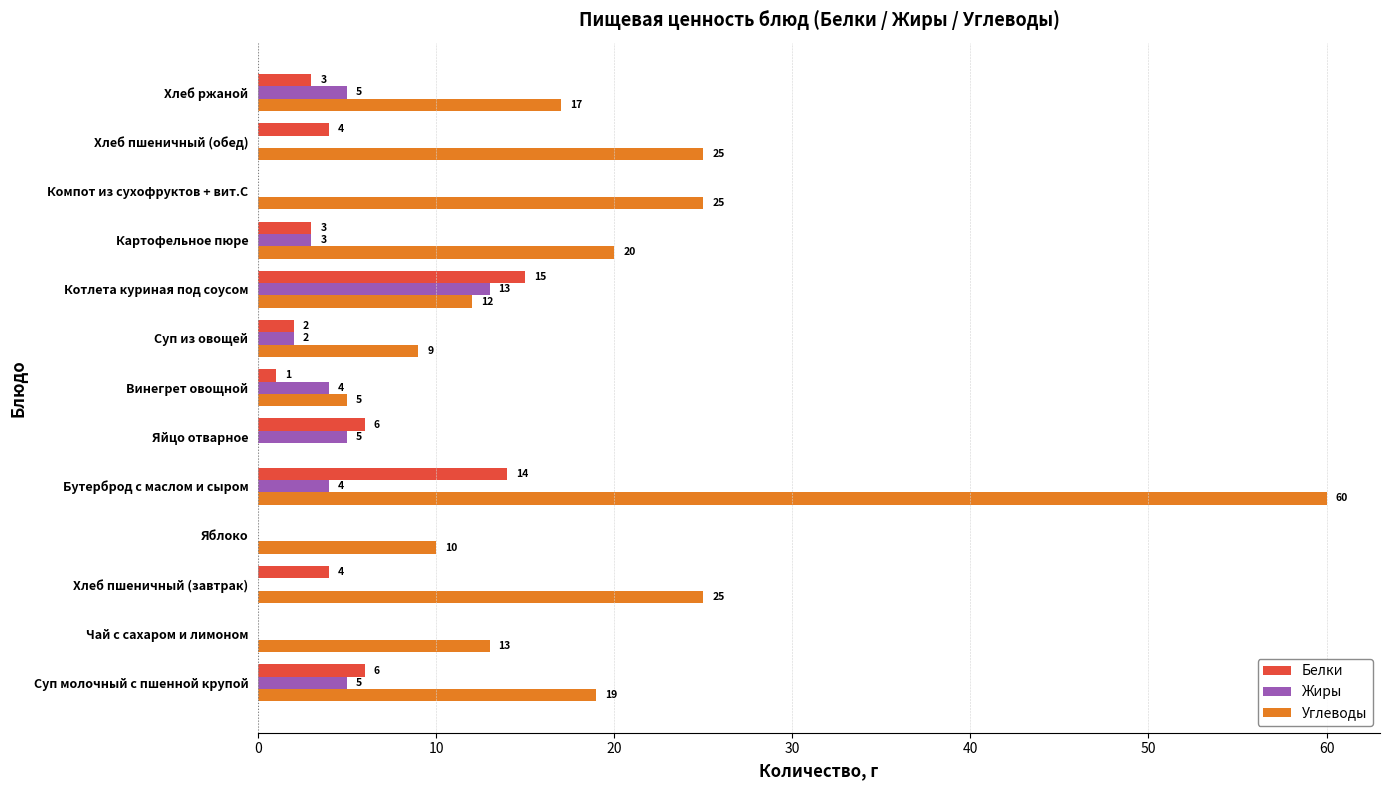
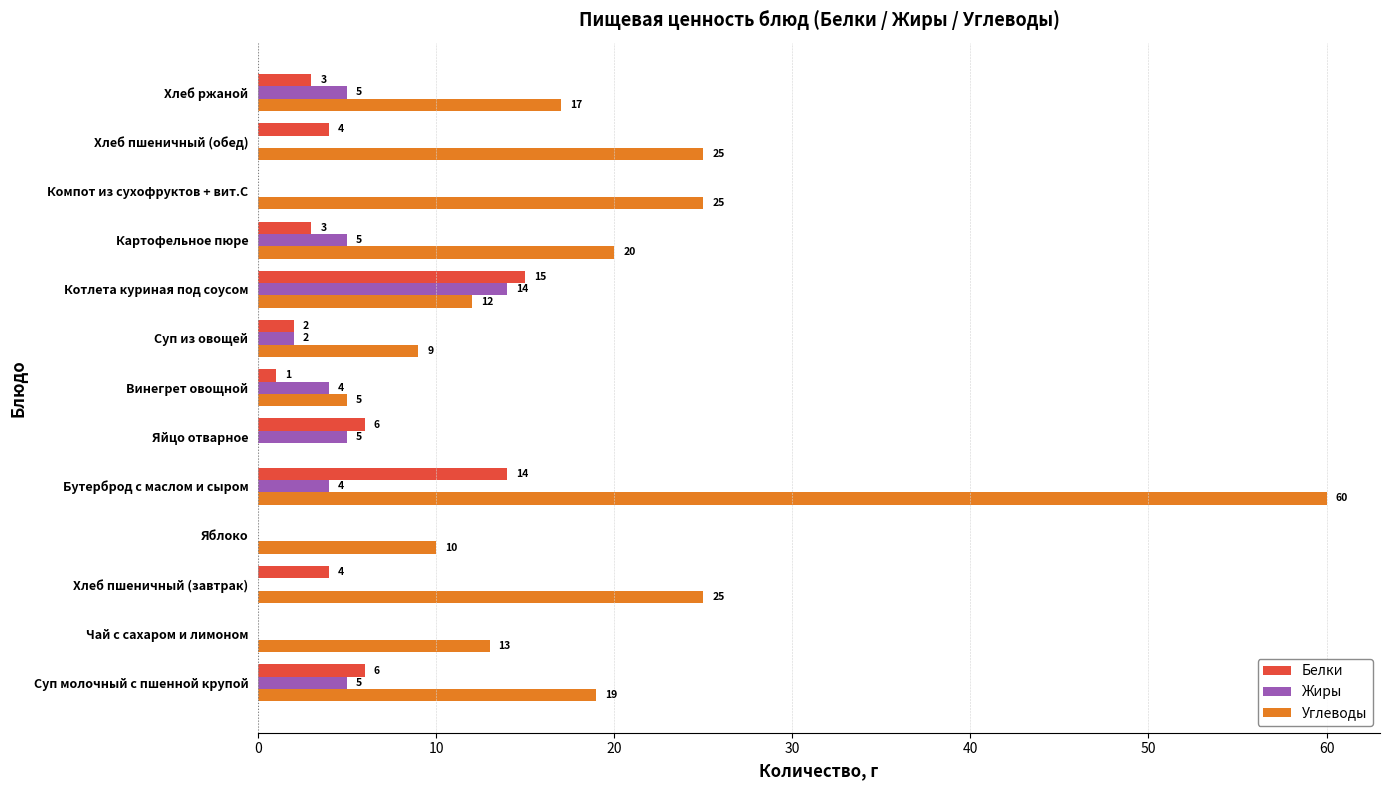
Жиры, Картофельное пюре: 3 -> 5
Жиры, Котлета куриная под соусом: 13 -> 14
